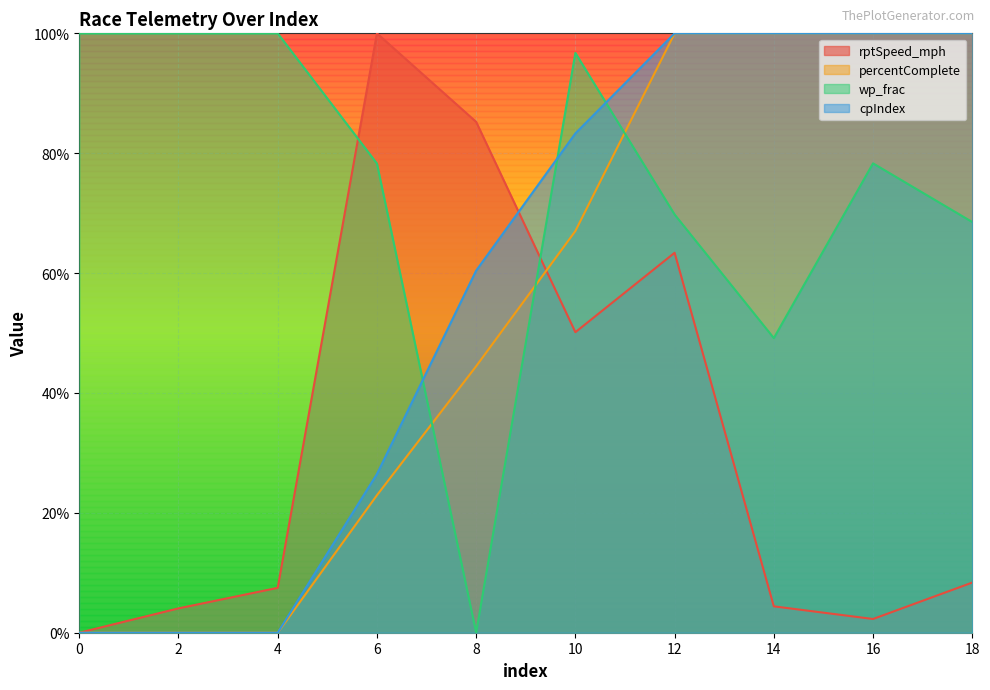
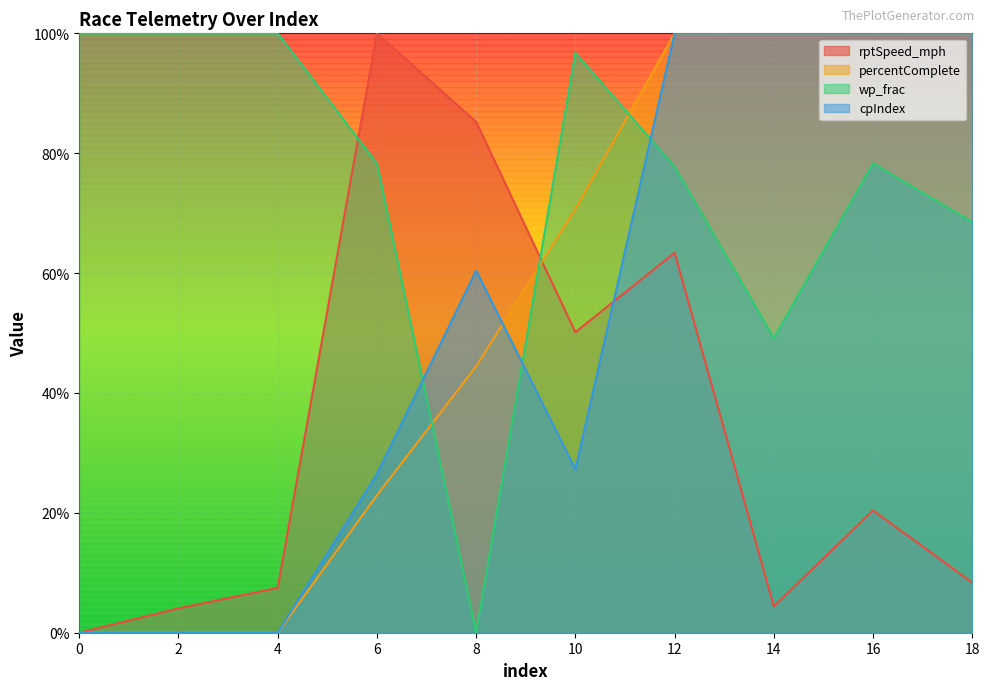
percentComplete, 10: 67% -> 71%
cpIndex, 10: 83% -> 27%
wp_frac, 12: 70% -> 78%
rptSpeed_mph, 16: 2% -> 20%
